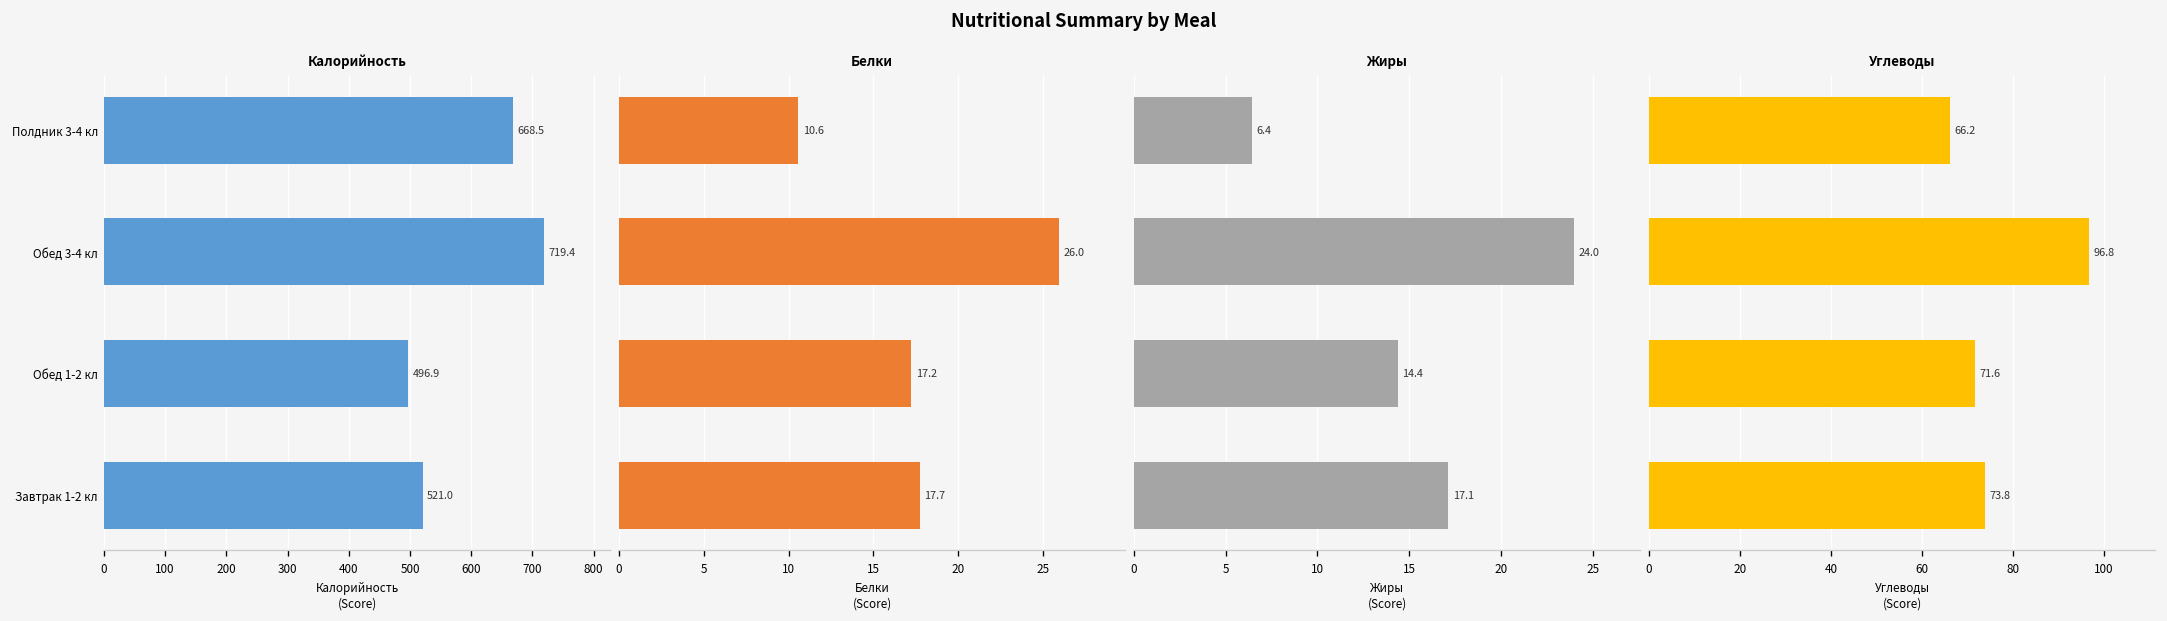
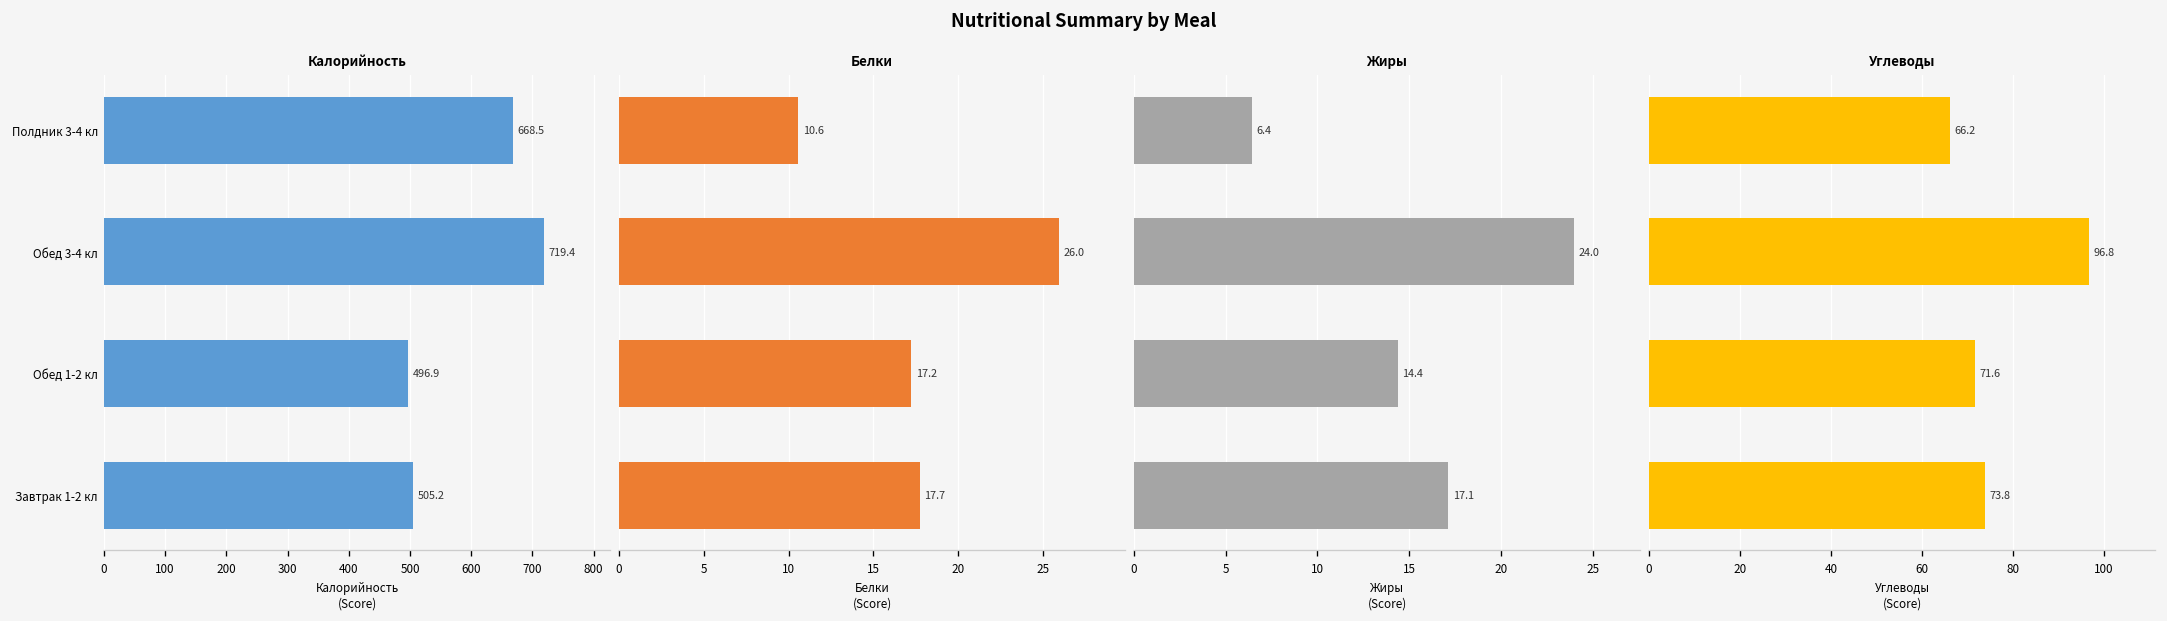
Калорийность, Завтрак 1-2 кл: 521.0 -> 505.2
